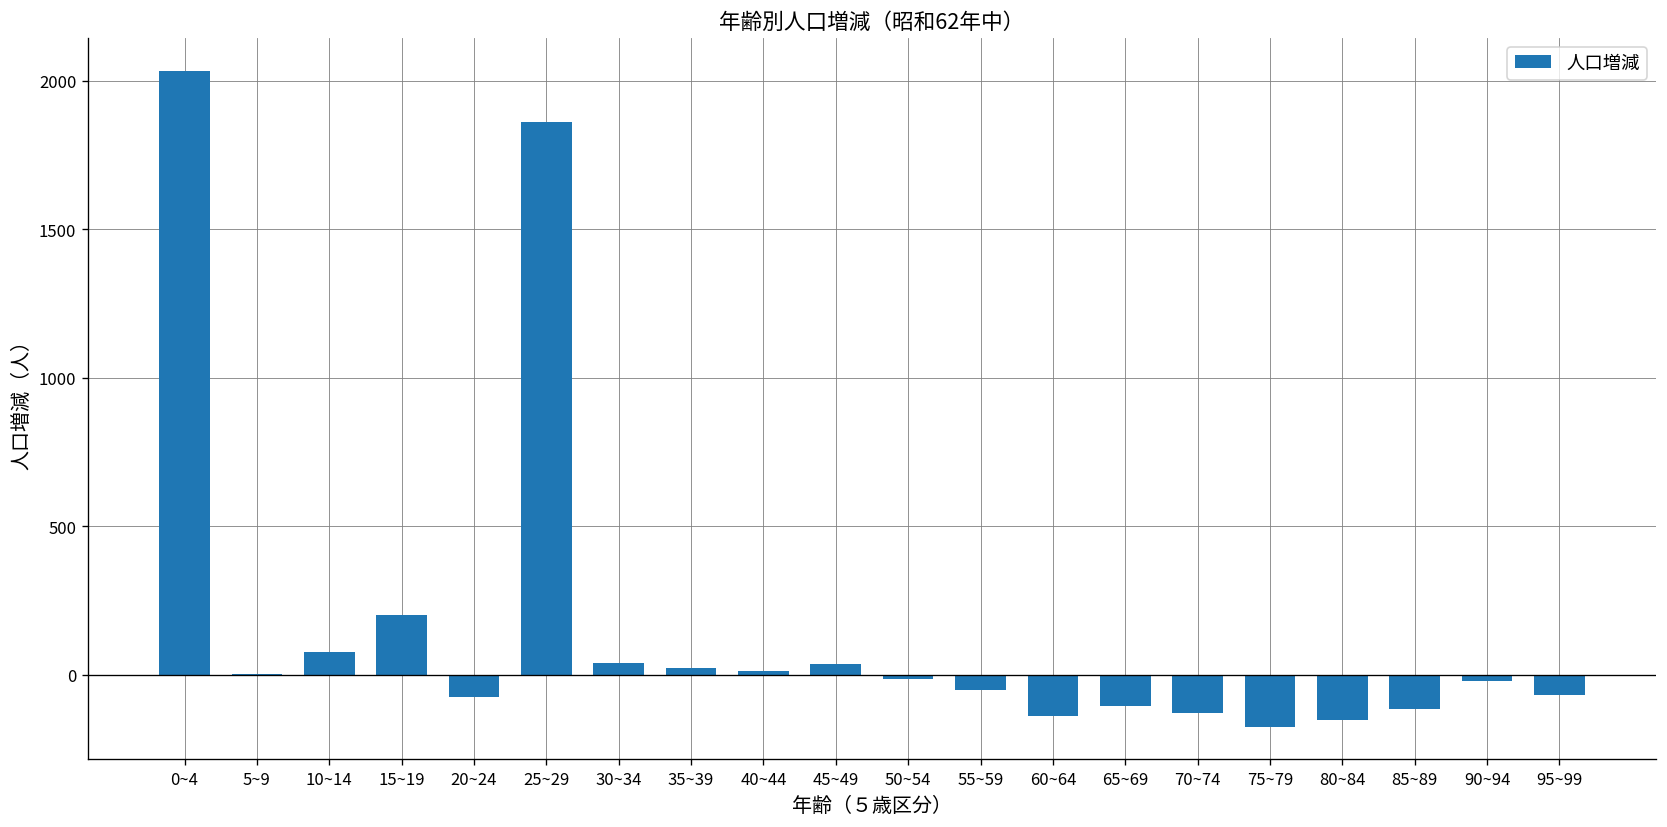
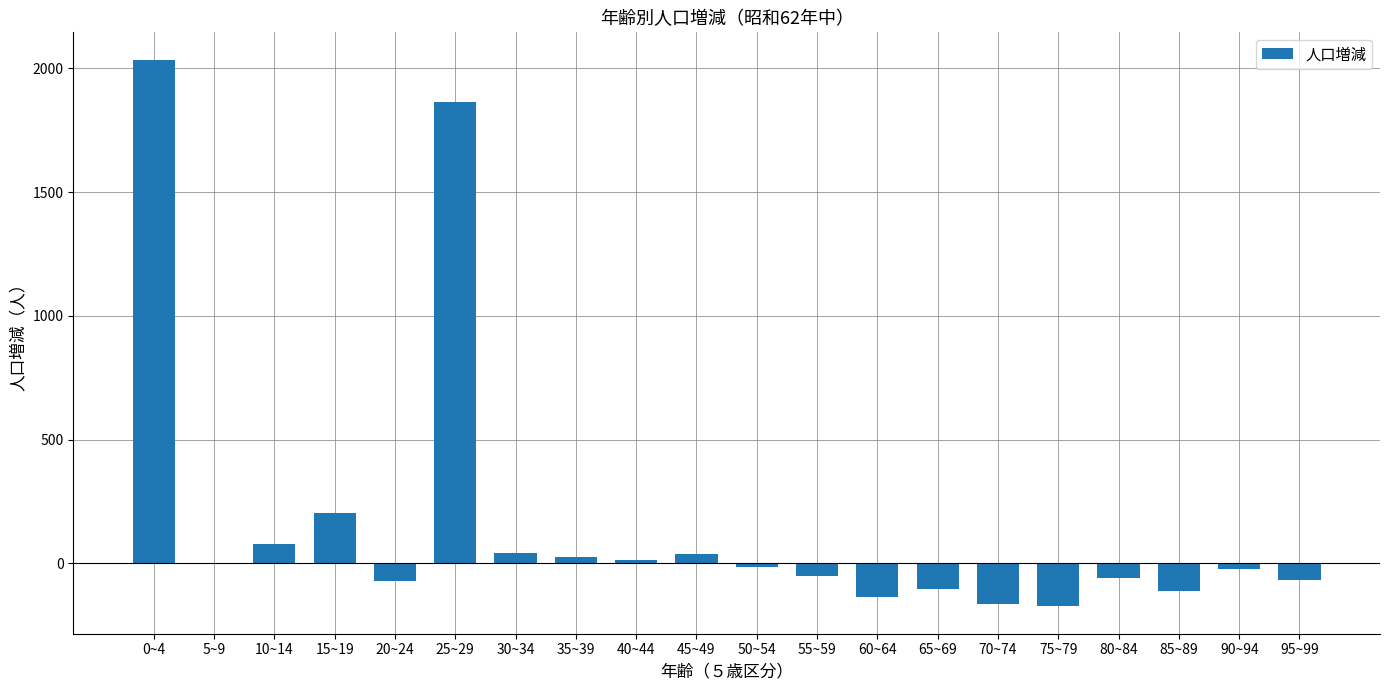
70~74: -130 -> -170
80~84: -150 -> -60
